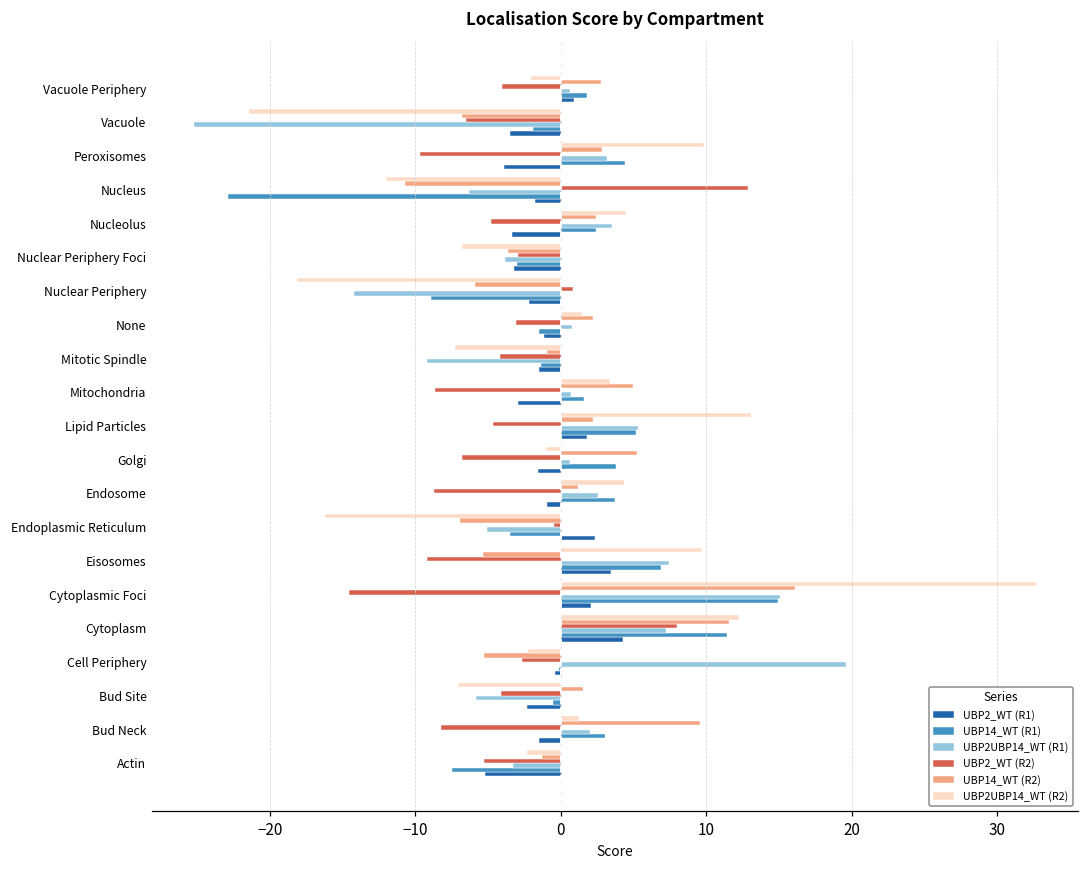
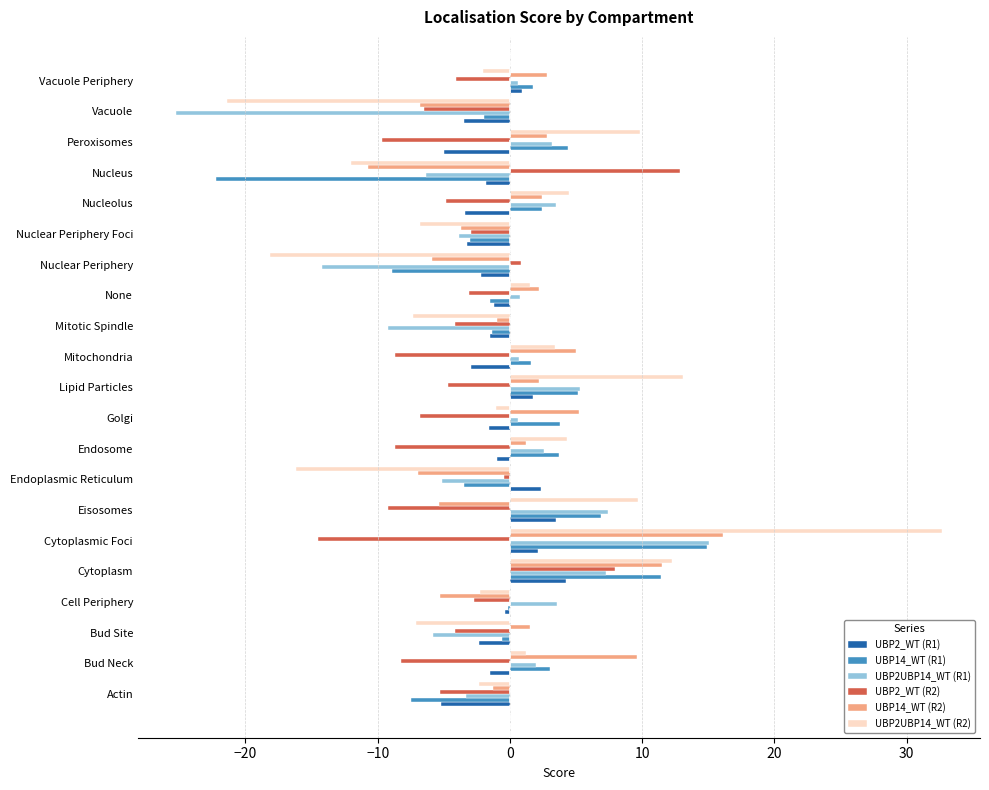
UBP2_WT (R1), Peroxisomes: -3.9 -> -5.0
UBP14_WT (R1), Nucleus: -22.9 -> -22.2
UBP2UBP14_WT (R1), Cell Periphery: 19.6 -> 3.5
